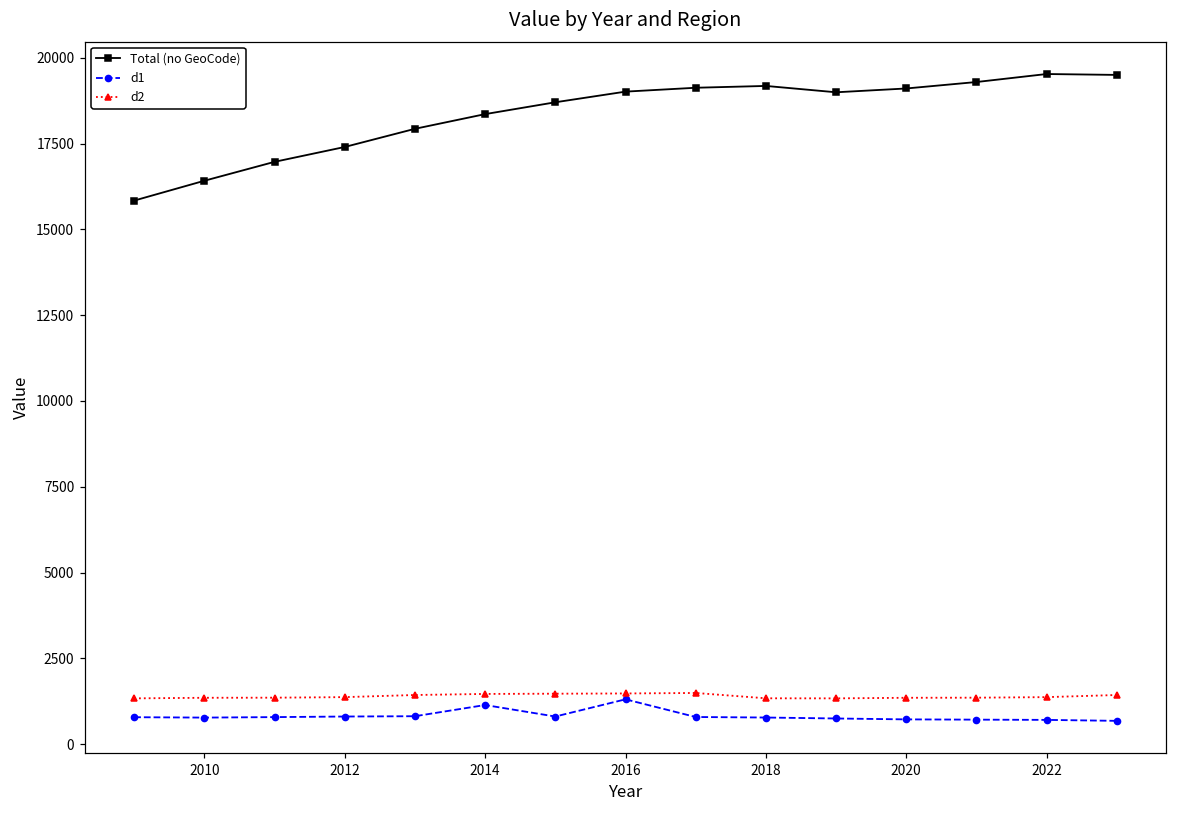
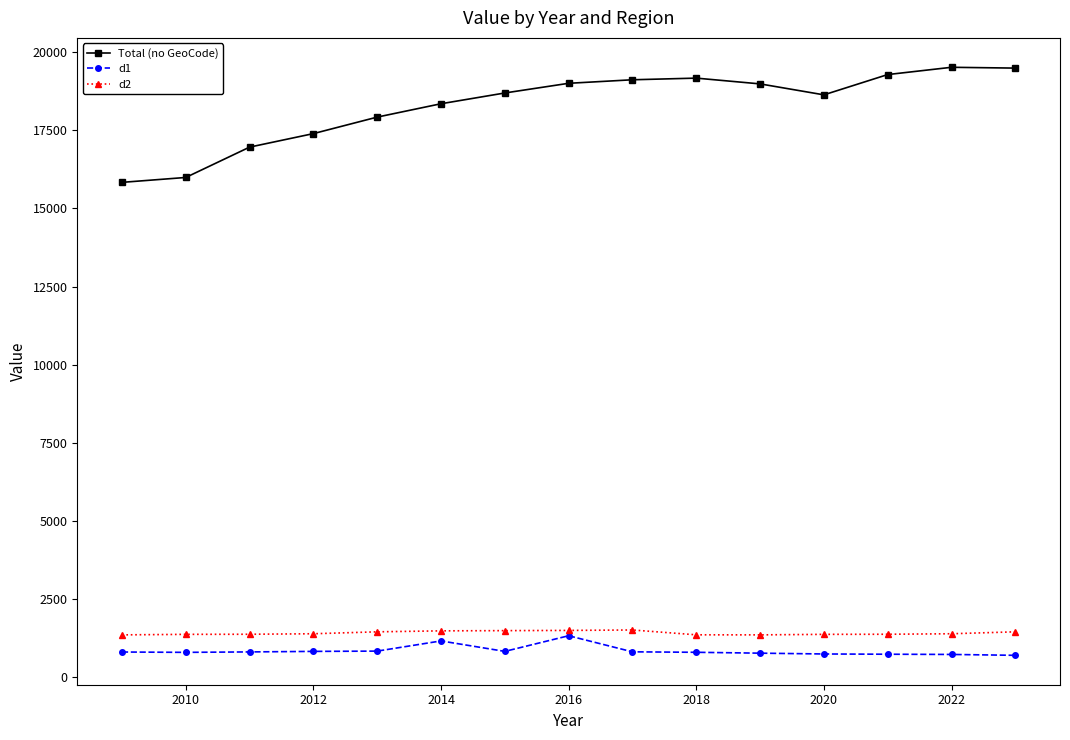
Total (no GeoCode), 2010: 16400 -> 16000
Total (no GeoCode), 2020: 19100 -> 18600
